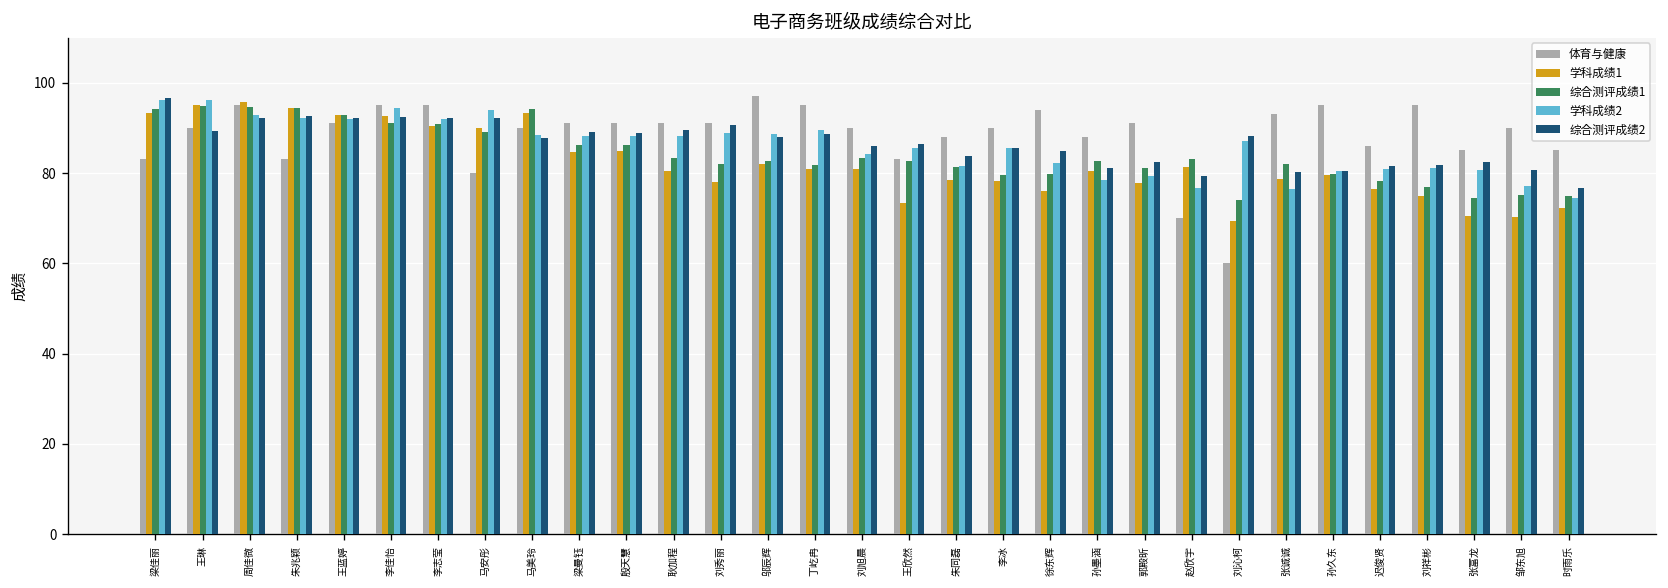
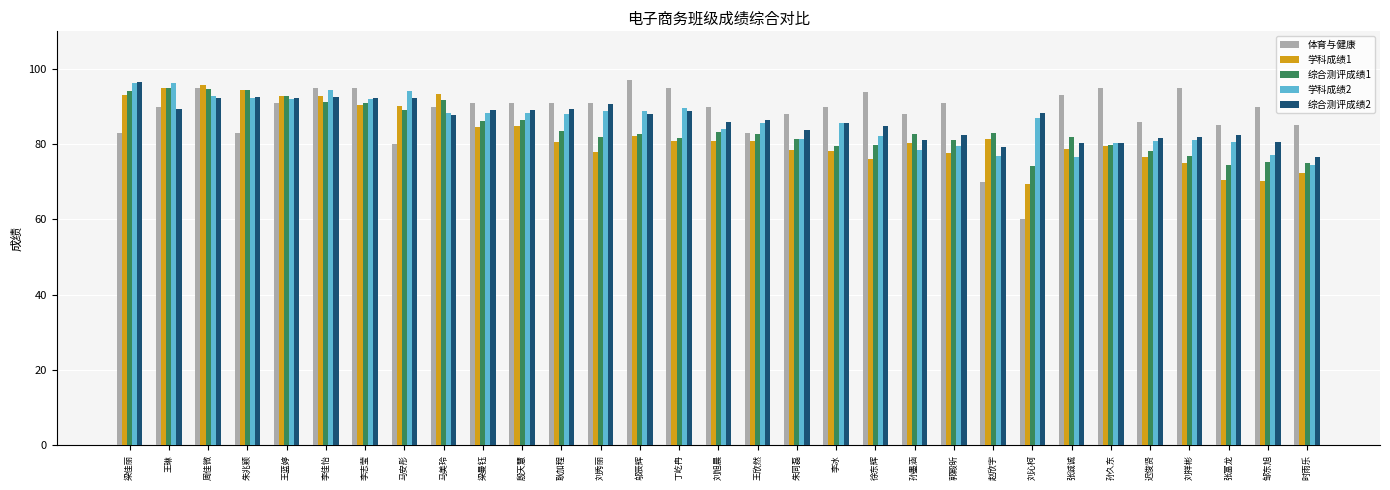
综合测评成绩1, 马美玲: 94 -> 92
学科成绩1, 王欣然: 73 -> 81
